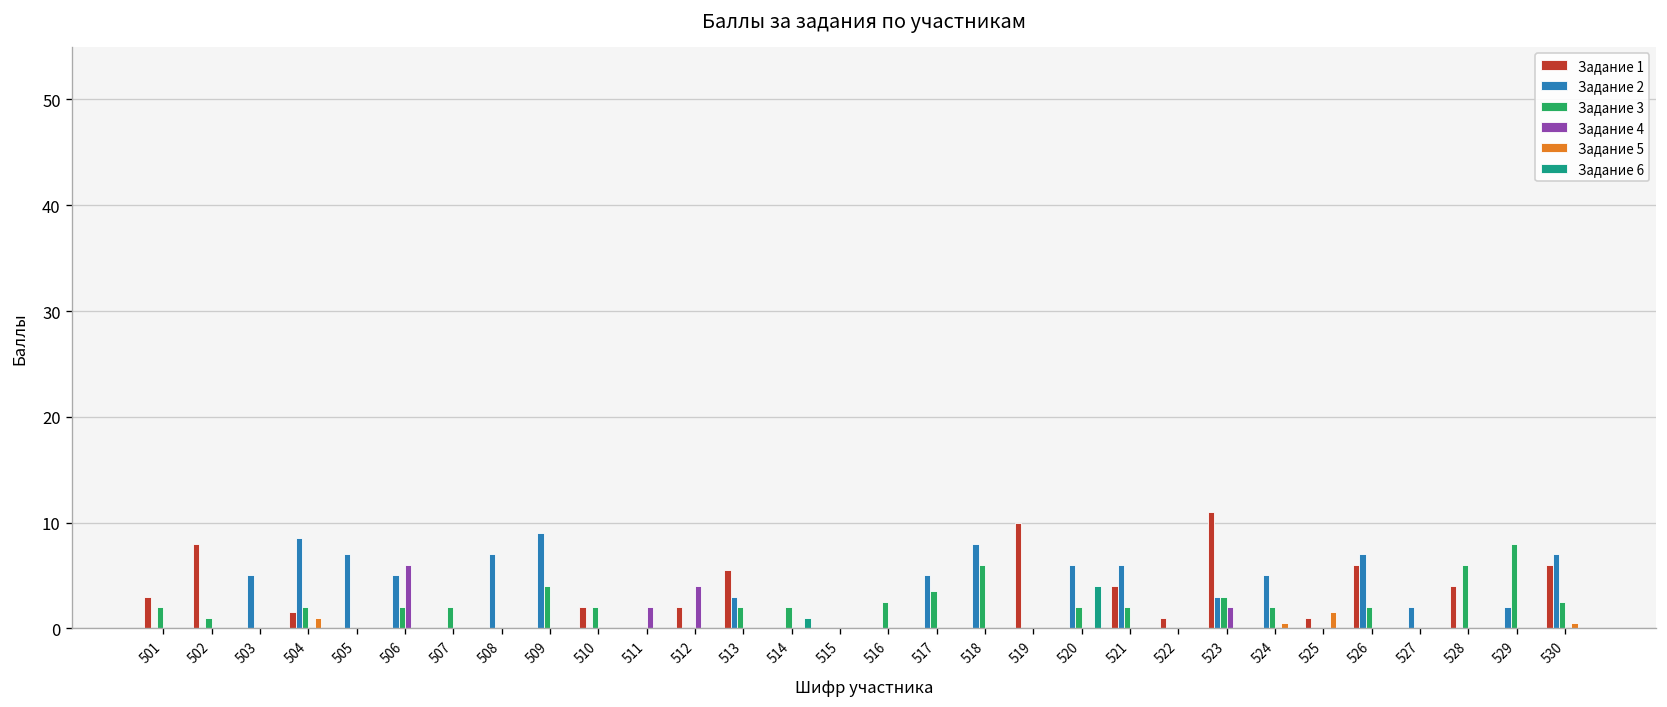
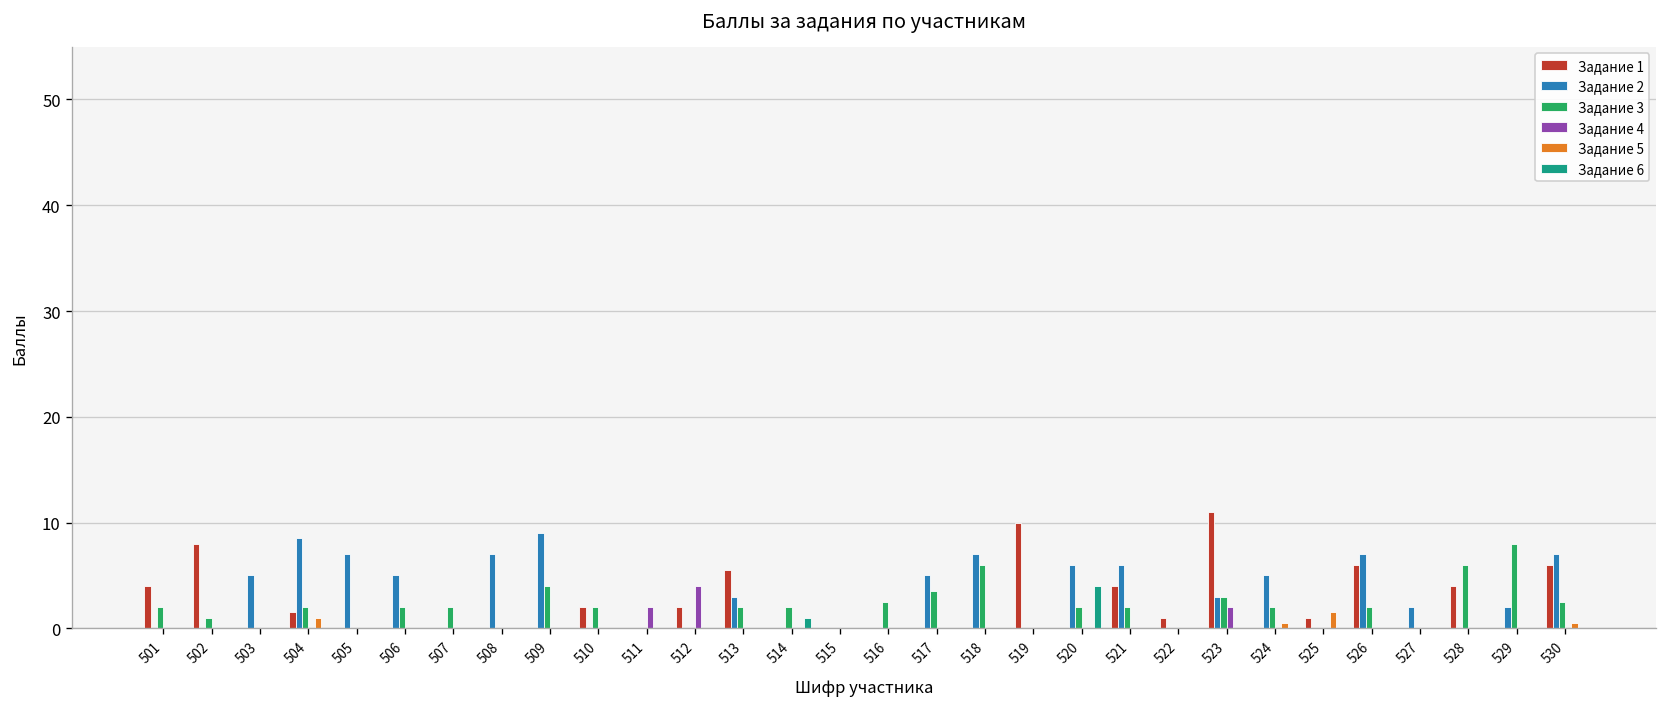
Задание 1, 501: 3 -> 4
Задание 4, 506: 6 -> 0
Задание 2, 518: 8 -> 7
